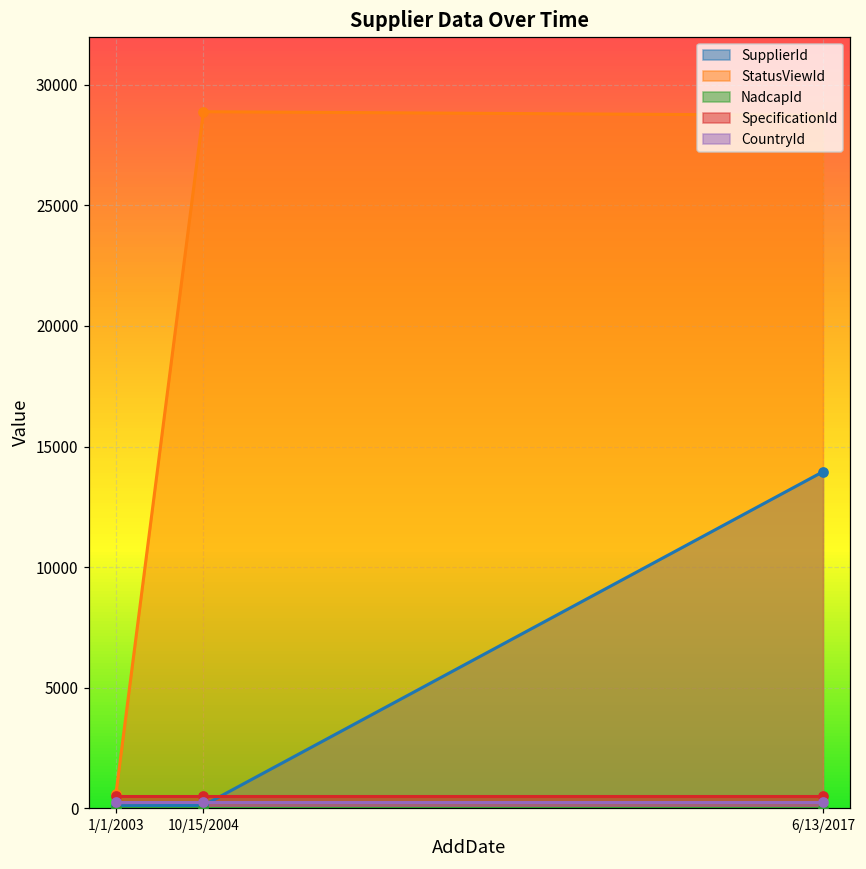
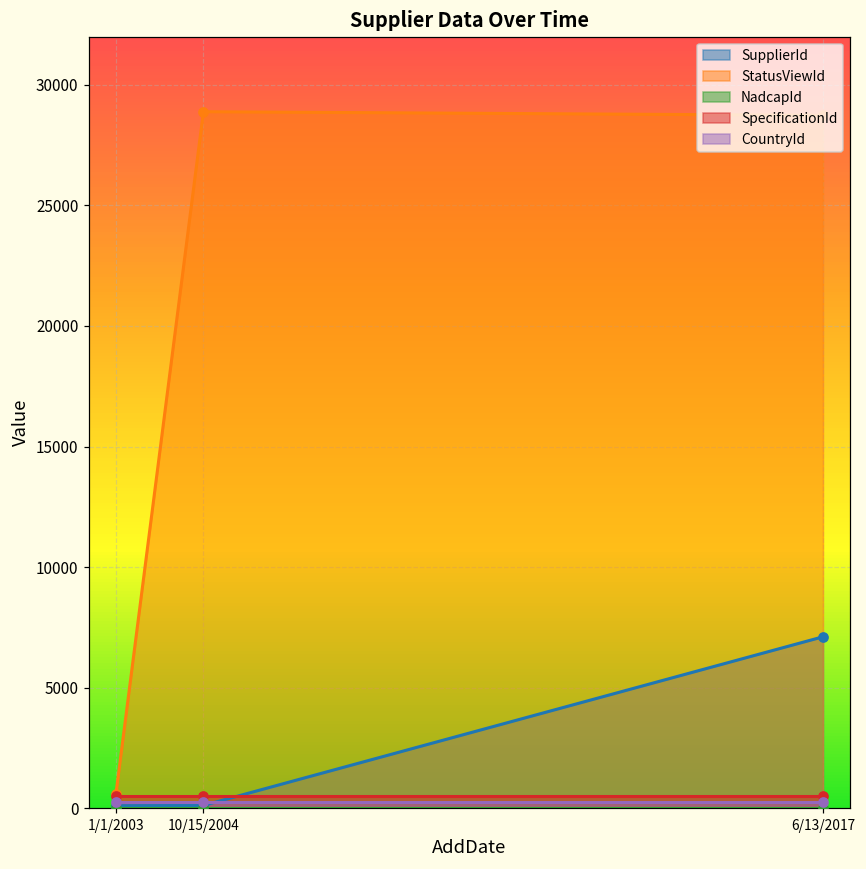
SupplierId, 6/13/2017: 14000 -> 7100
